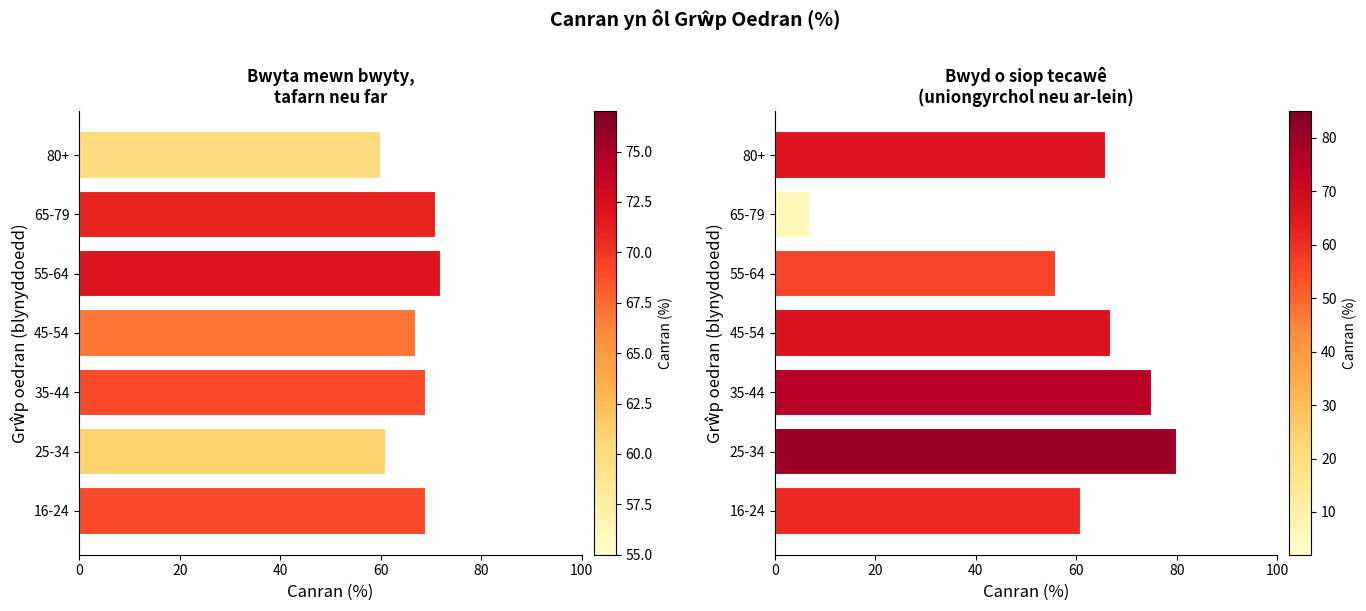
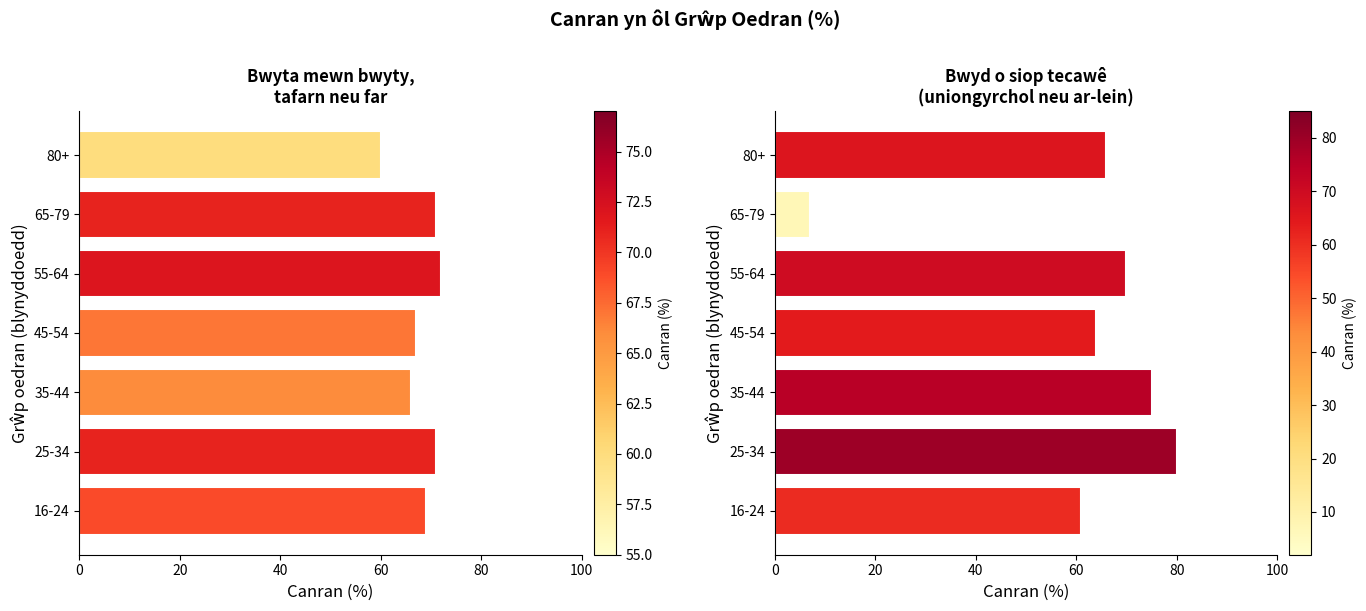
Bwyta mewn bwyty, tafarn neu far, 35-44: 69 -> 66
Bwyta mewn bwyty, tafarn neu far, 25-34: 61 -> 71
Bwyd o siop tecawê (uniongyrchol neu ar-lein), 55-64: 56 -> 70
Bwyd o siop tecawê (uniongyrchol neu ar-lein), 45-54: 67 -> 64
